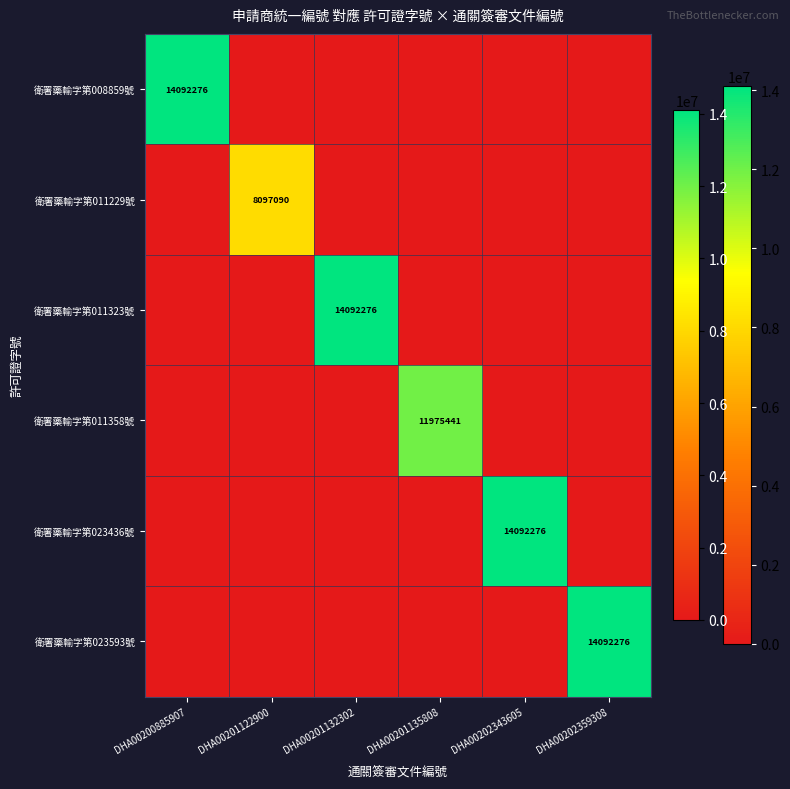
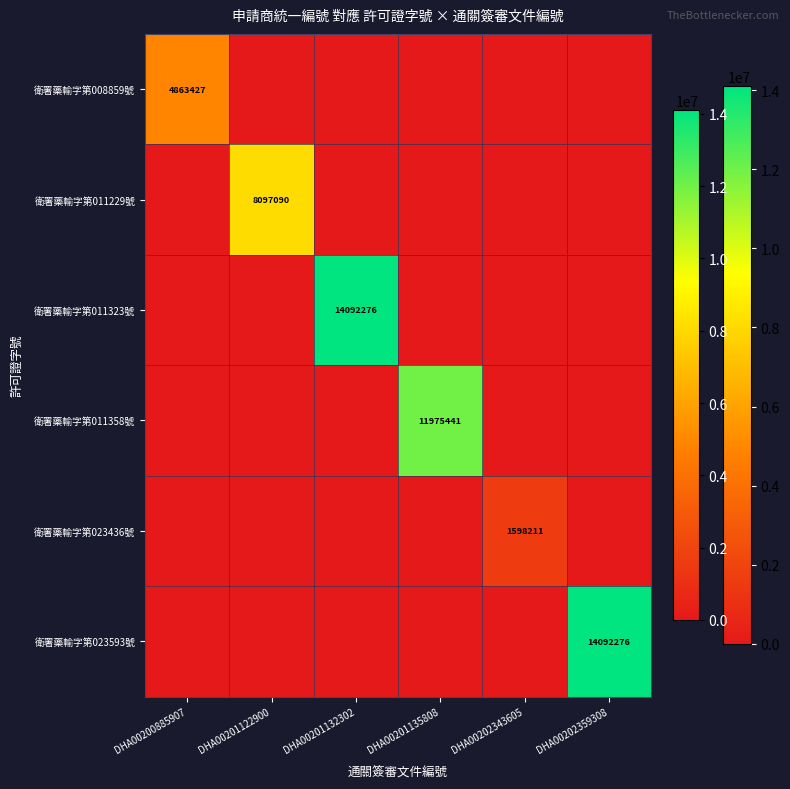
衛署藥輸字第008859號, DHA00200885907: 14092276 -> 4863427
衛署藥輸字第023436號, DHA00202343605: 14092276 -> 1598211
